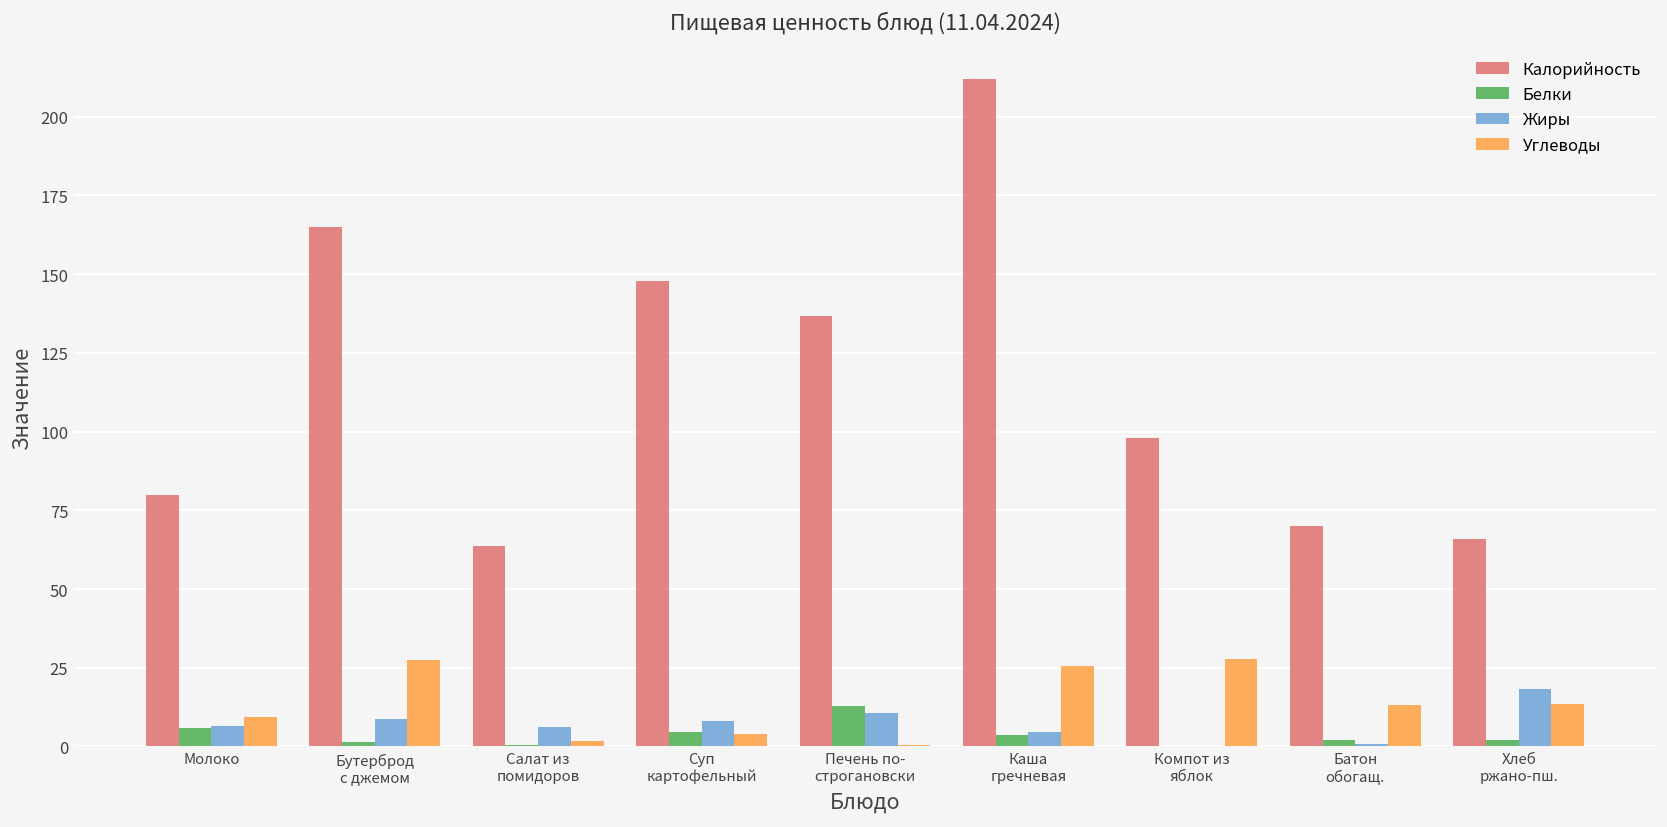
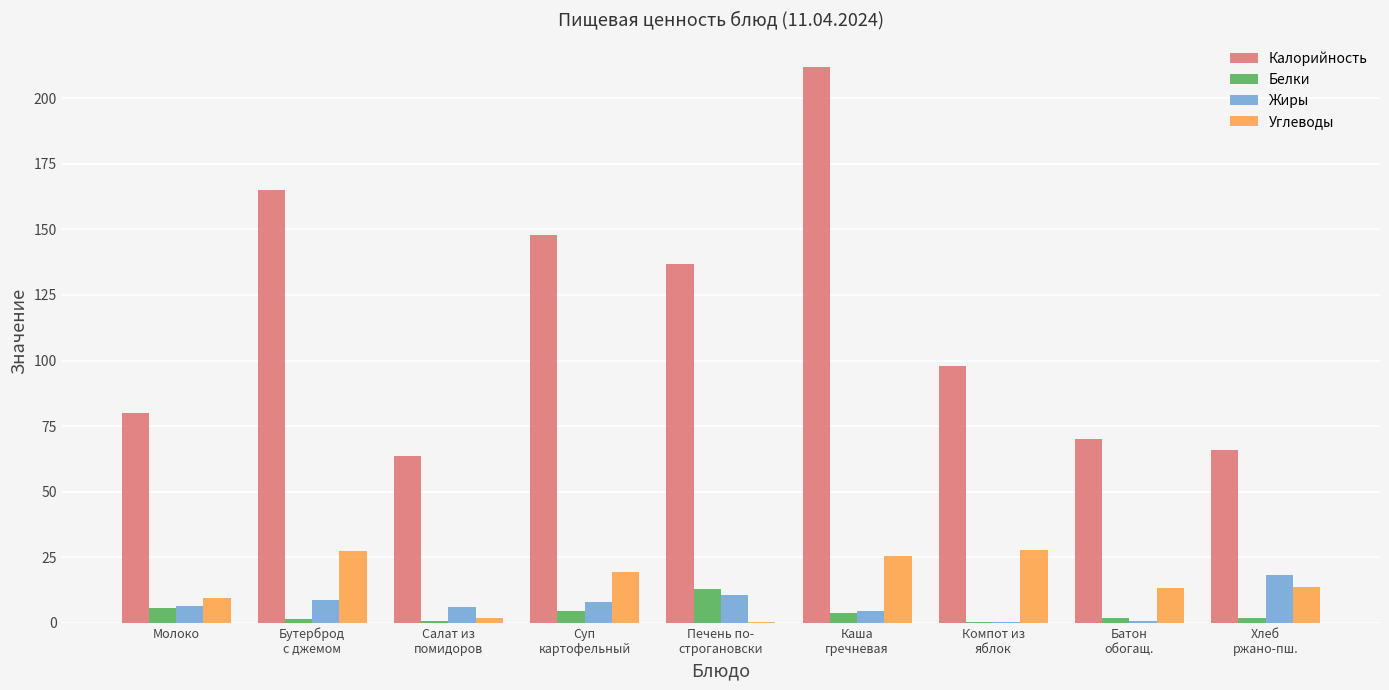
Углеводы, Суп картофельный: 4 -> 20
